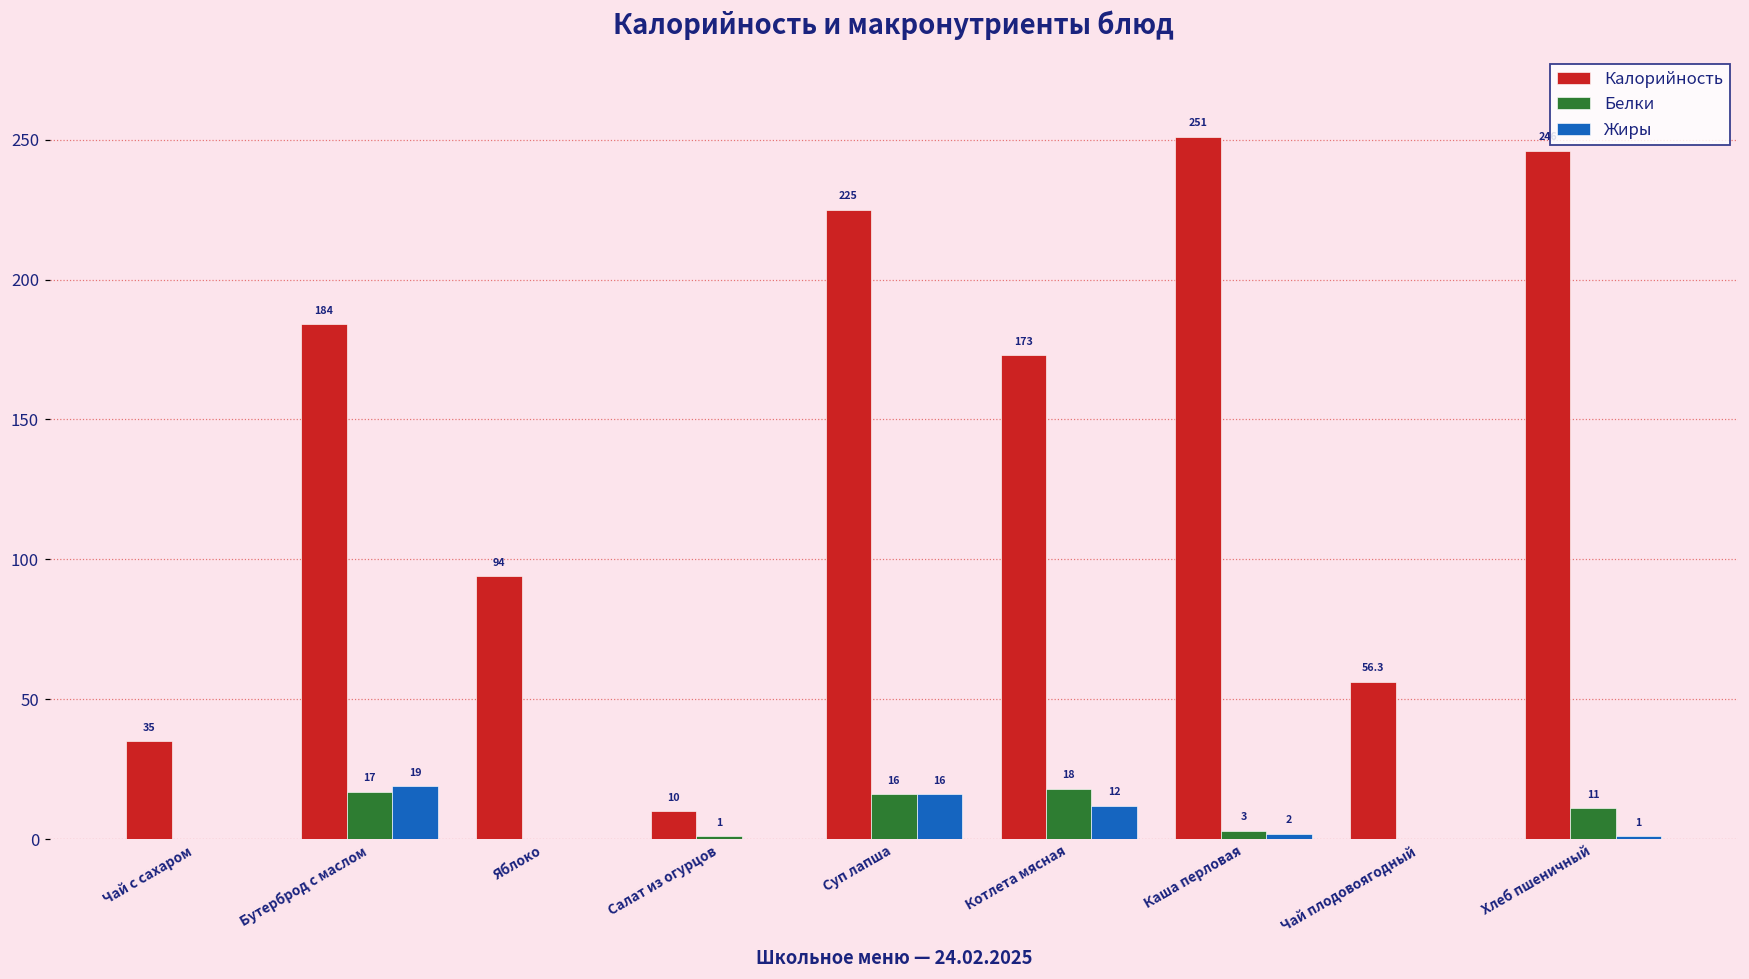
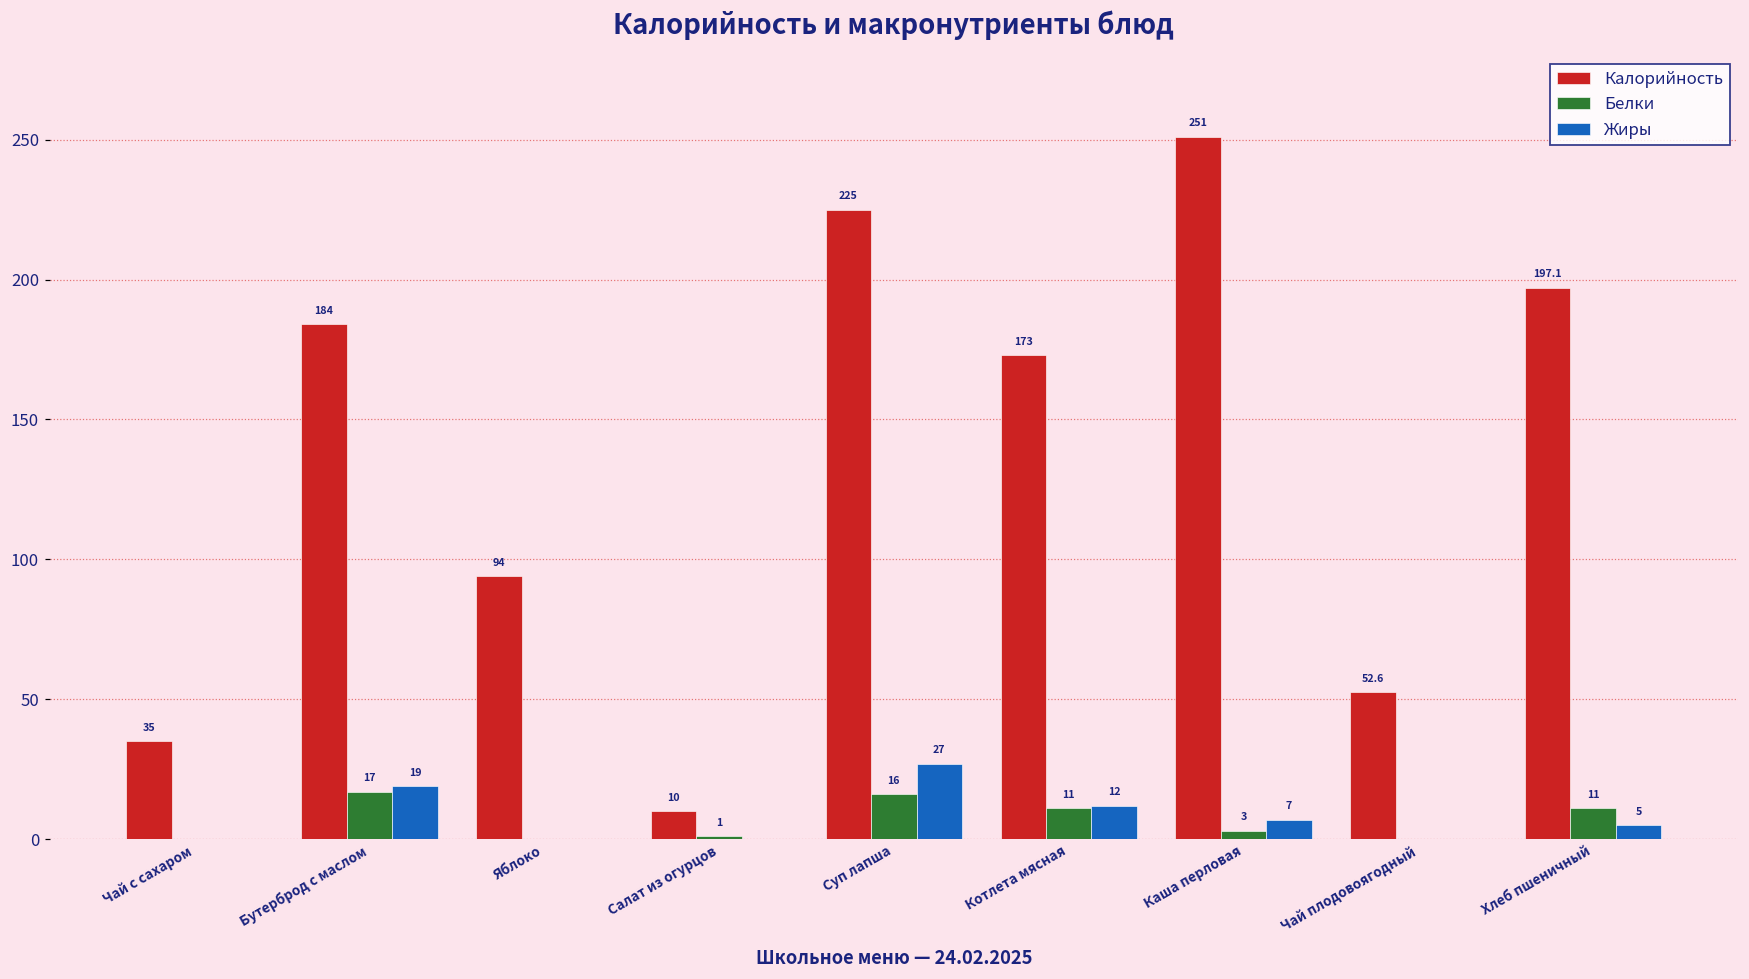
Жиры, Суп лапша: 16 -> 27
Белки, Котлета мясная: 18 -> 11
Жиры, Каша перловая: 2 -> 7
Калорийность, Чай плодовоягодный: 56.3 -> 52.6
Калорийность, Хлеб пшеничный: 246 -> 197
Жиры, Хлеб пшеничный: 1 -> 5
